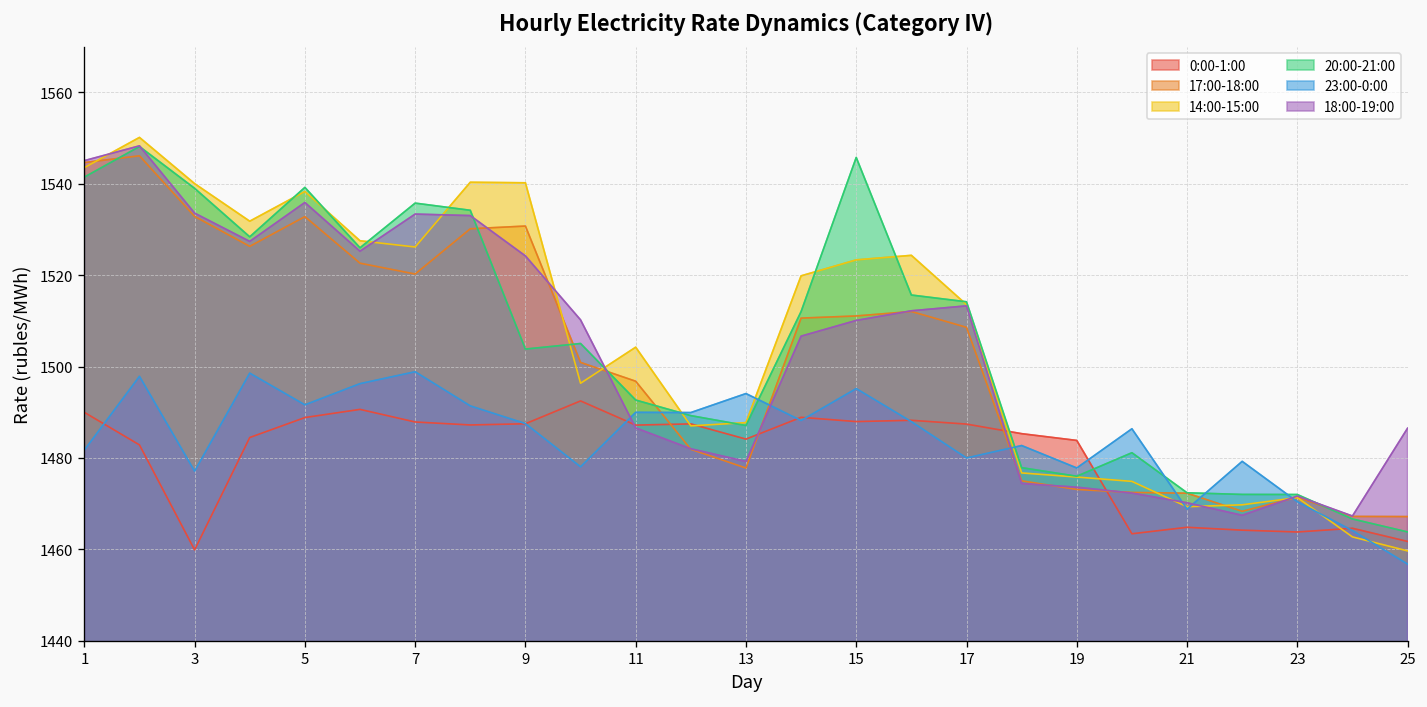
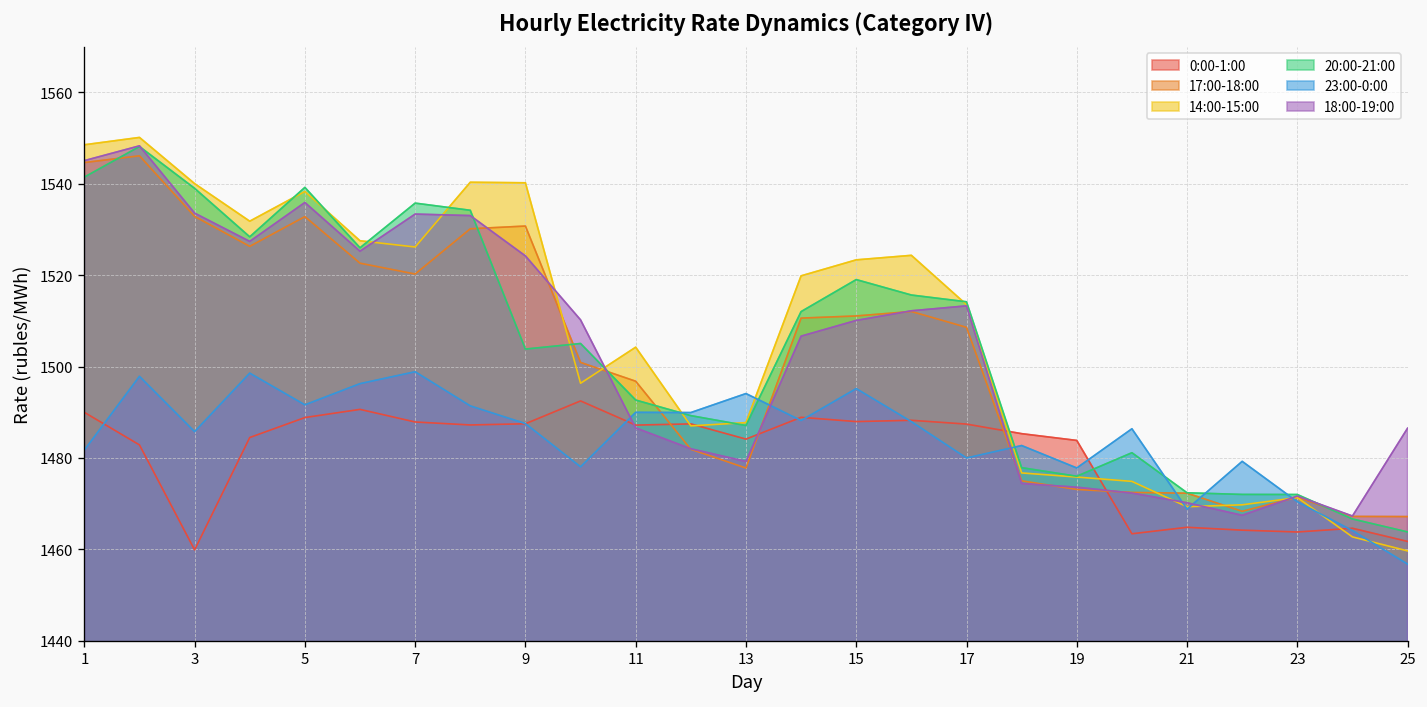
14:00-15:00, 1: 1544 -> 1549
23:00-0:00, 3: 1477 -> 1486
20:00-21:00, 15: 1546 -> 1519
